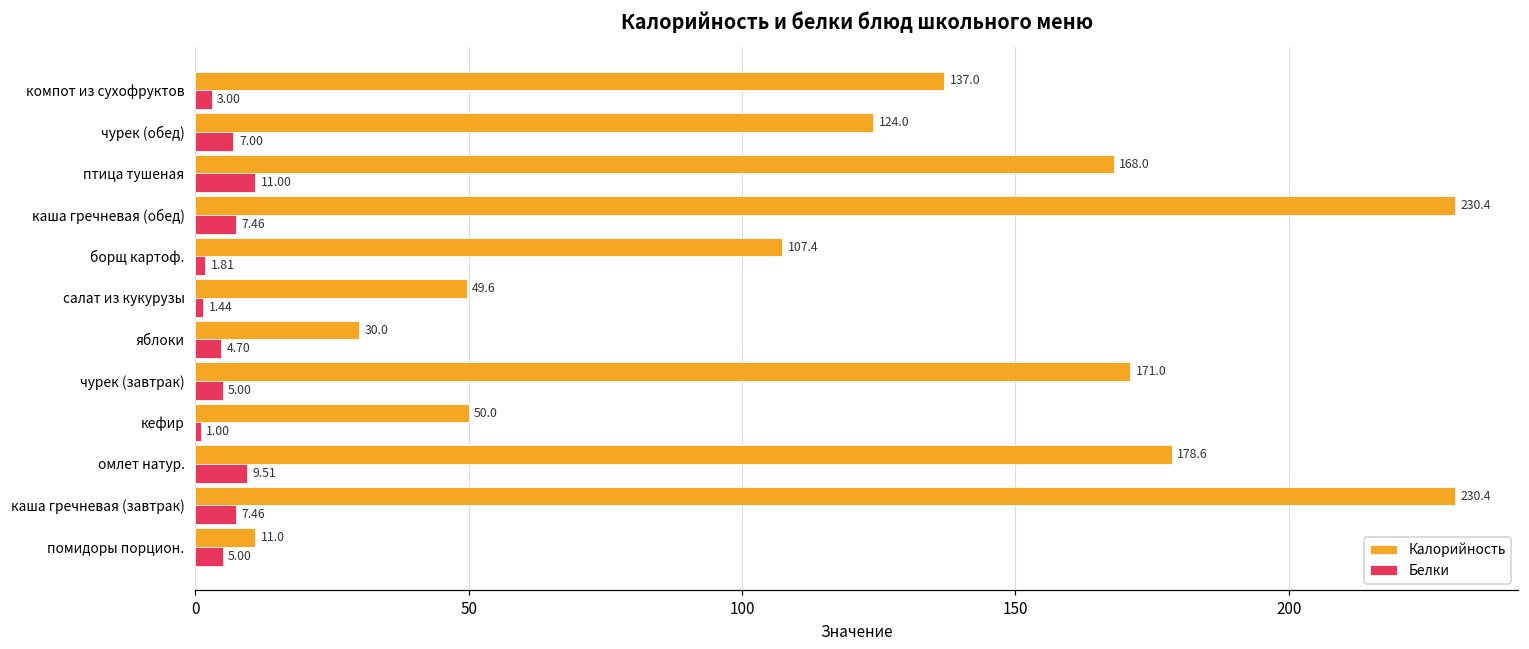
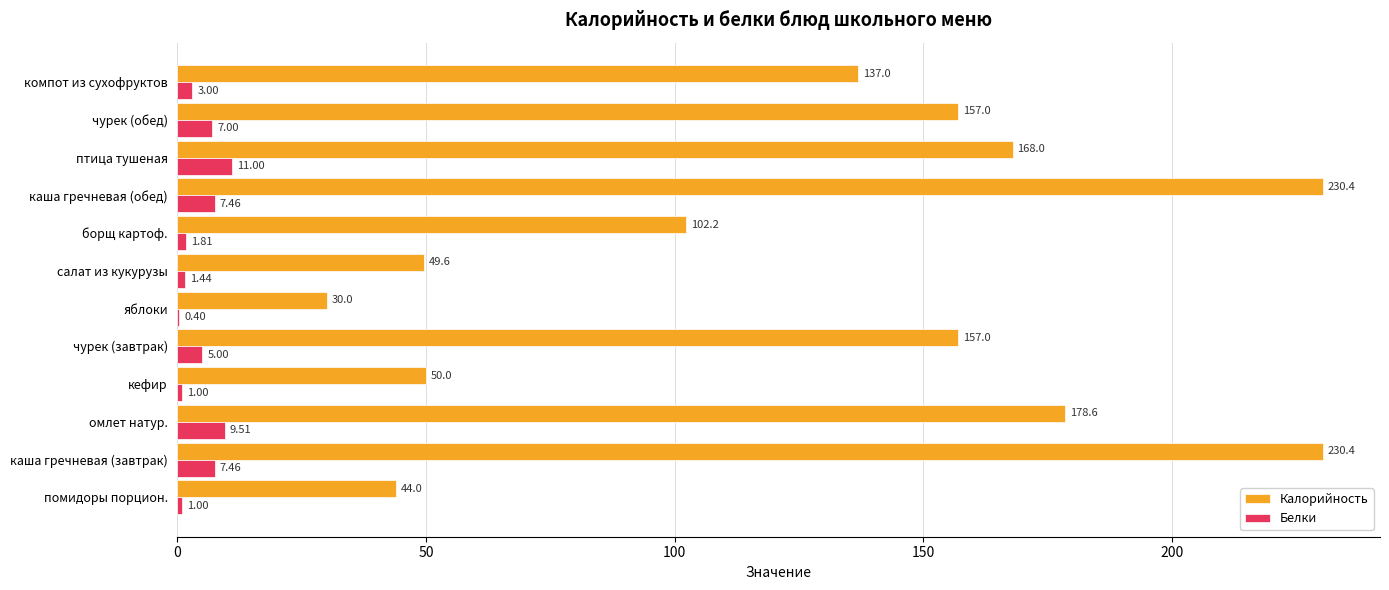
Калорийность, чурек (обед): 124.0 -> 157.0
Калорийность, борщ картоф.: 107.4 -> 102.2
Белки, яблоки: 4.70 -> 0.40
Калорийность, чурек (завтрак): 171.0 -> 157.0
Калорийность, помидоры порцион.: 11.0 -> 44.0
Белки, помидоры порцион.: 5.00 -> 1.00
